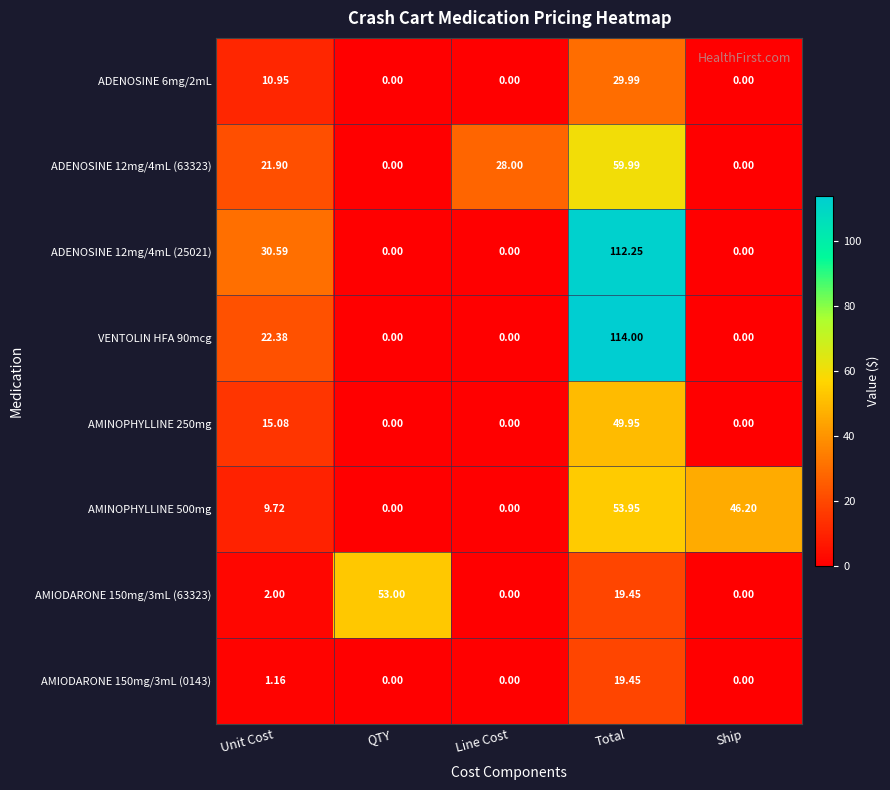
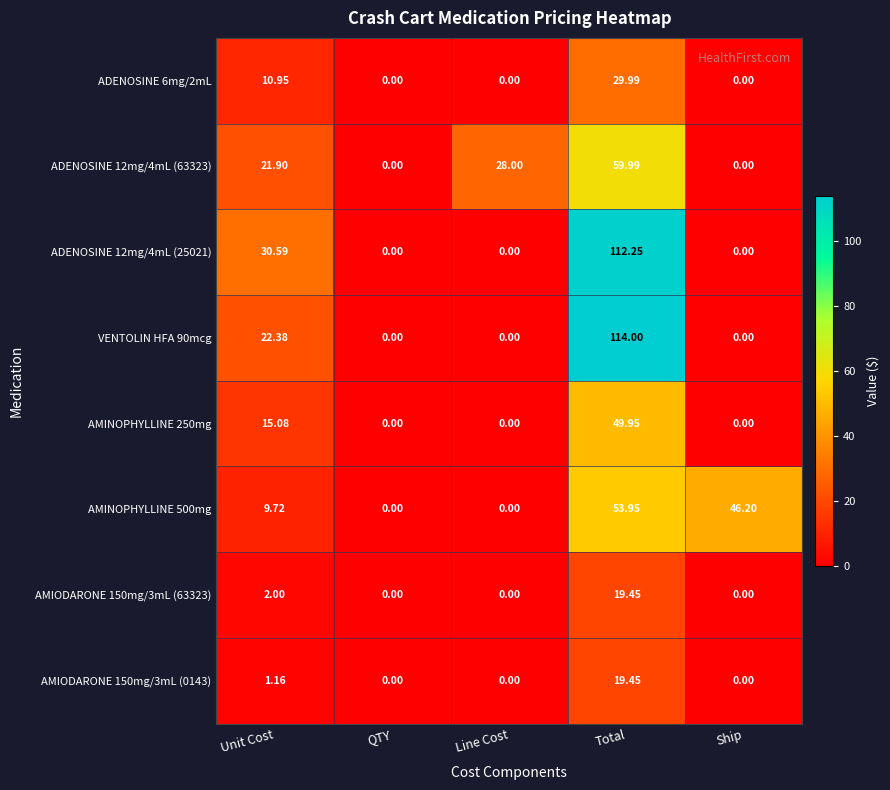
AMIODARONE 150mg/3mL (63323), QTY: 53.00 -> 0.00
